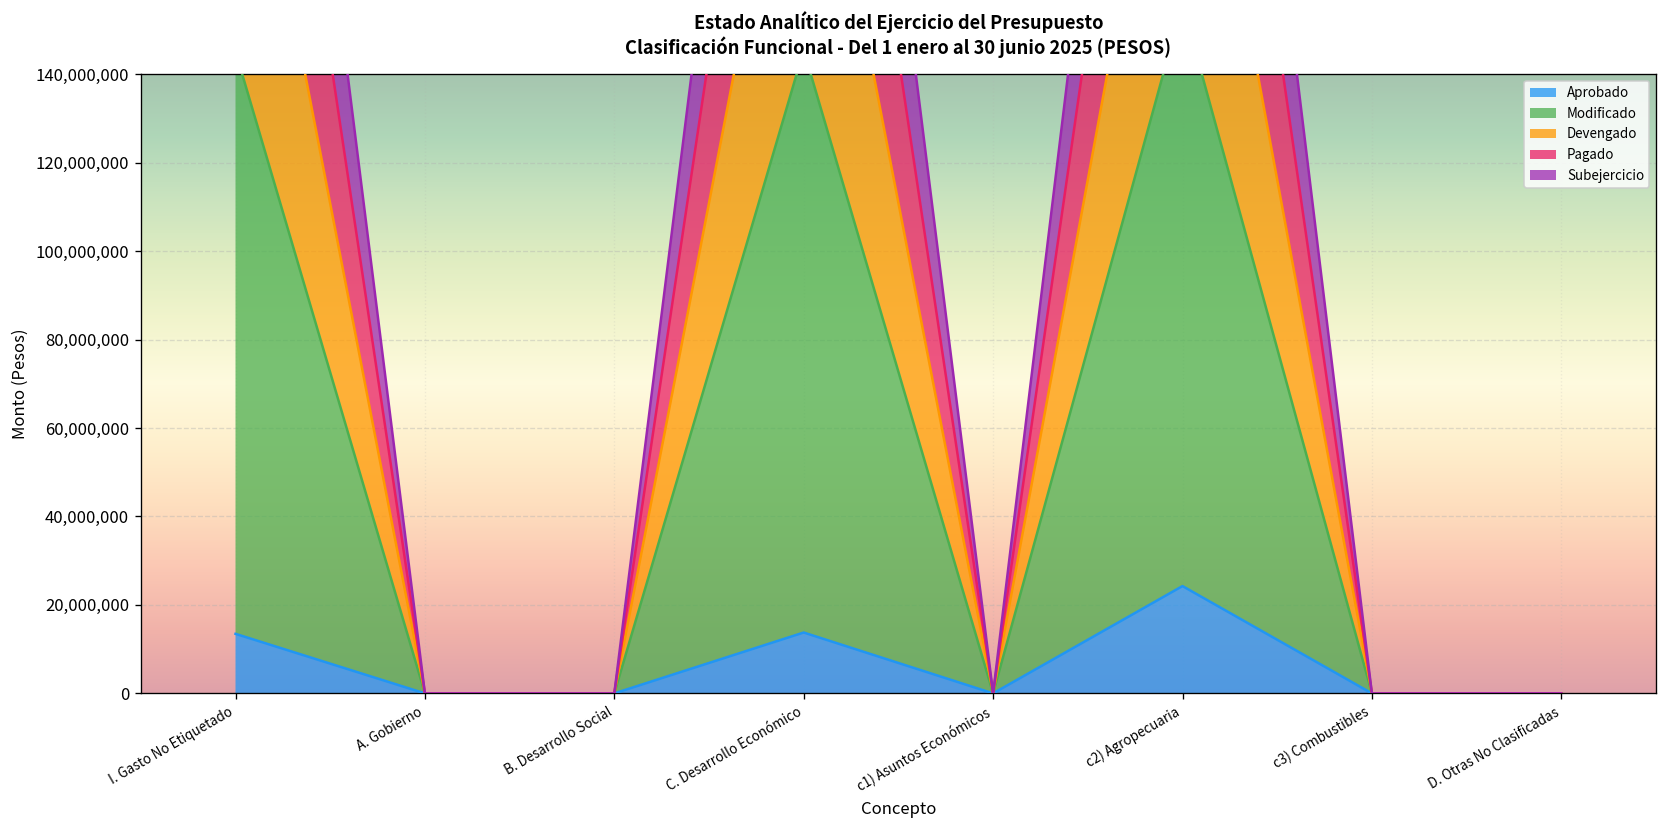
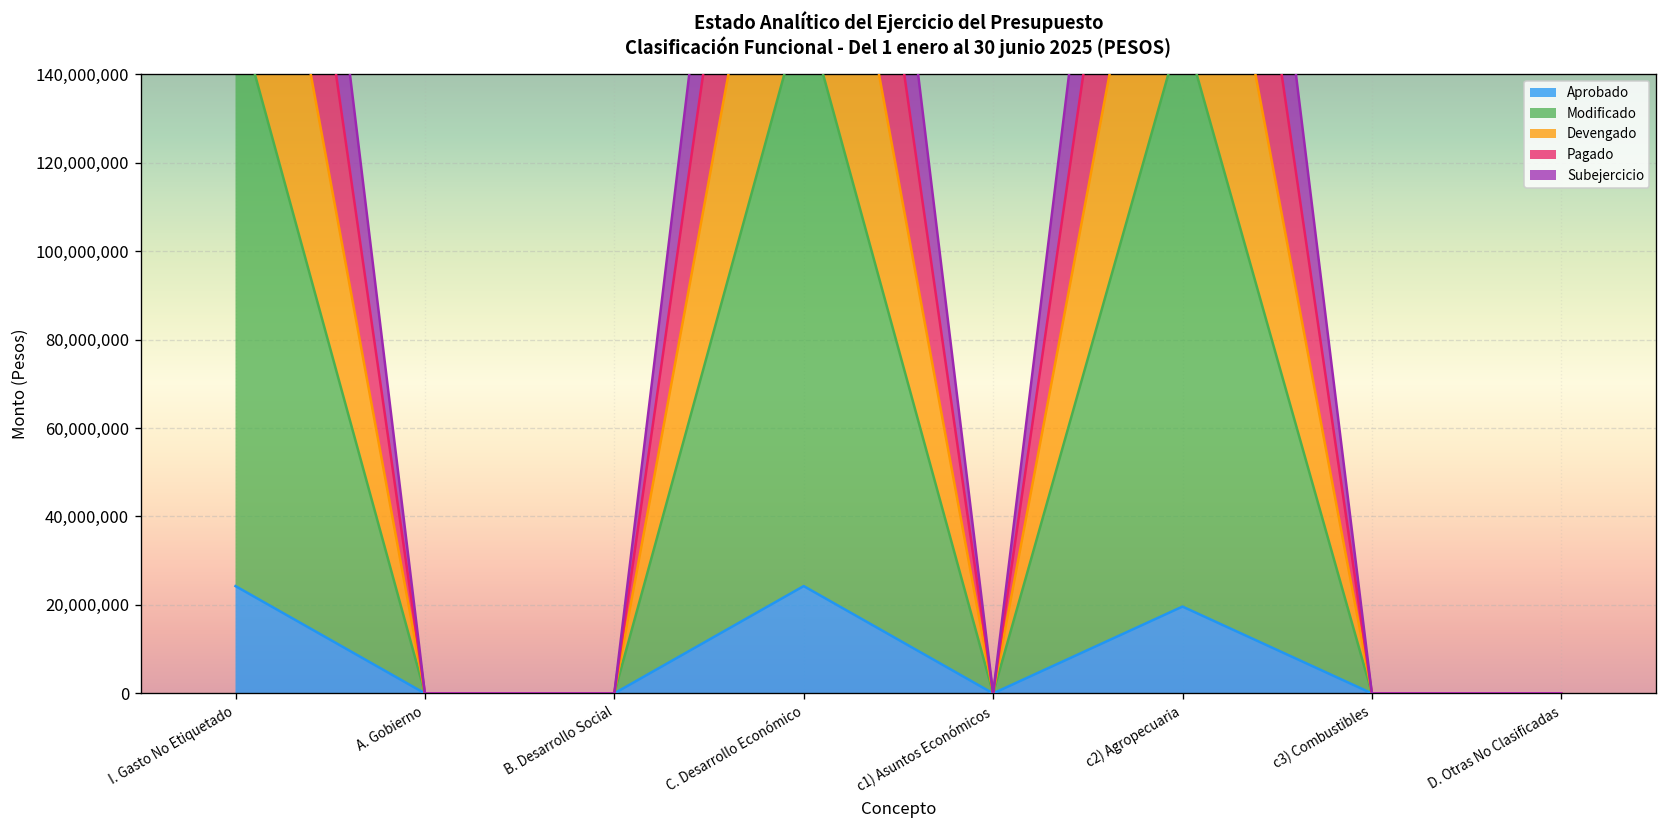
Aprobado, I. Gasto No Etiquetado: 13,000,000 -> 24,000,000
Aprobado, C. Desarrollo Económico: 14,000,000 -> 24,000,000
Aprobado, c2) Agropecuaria: 24,000,000 -> 20,000,000
